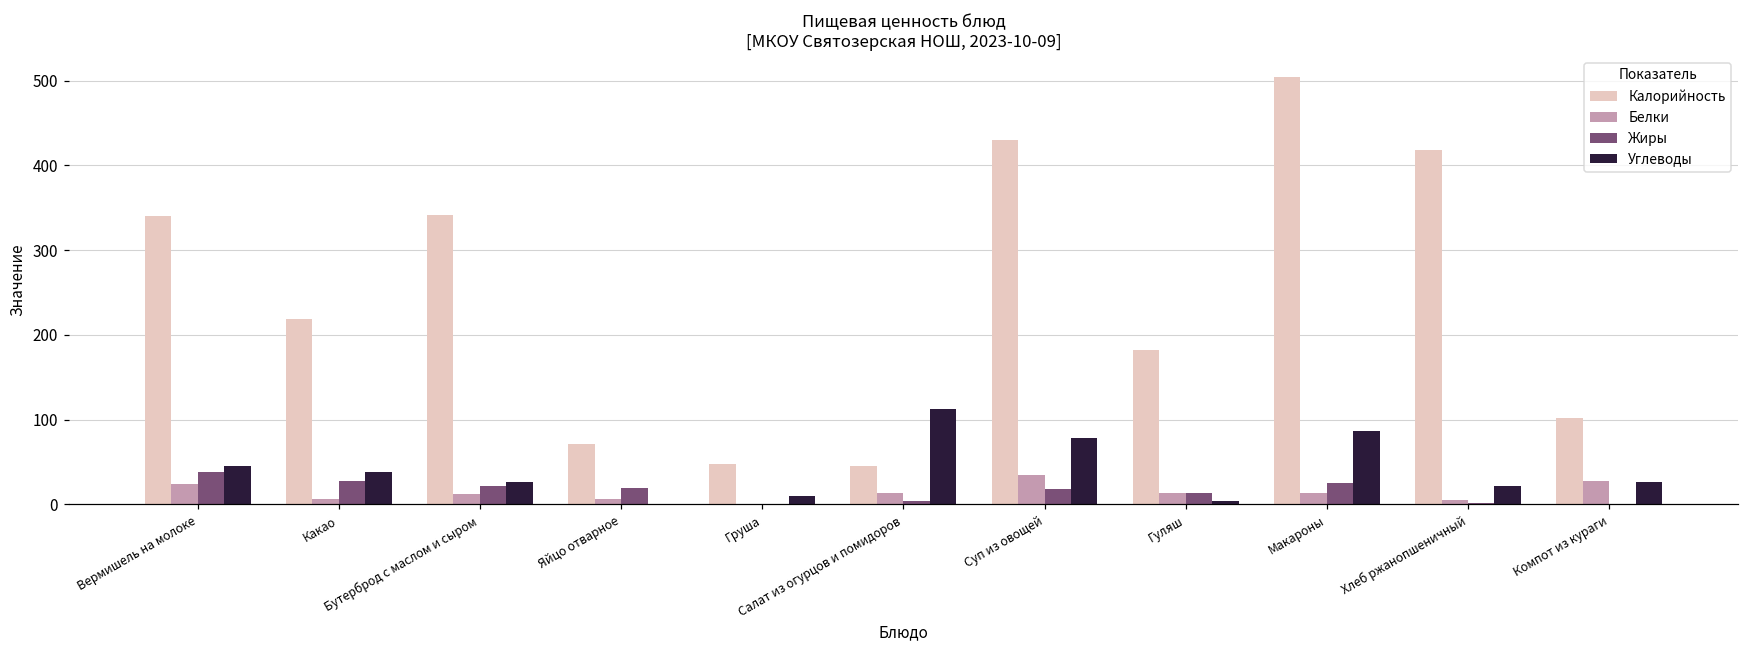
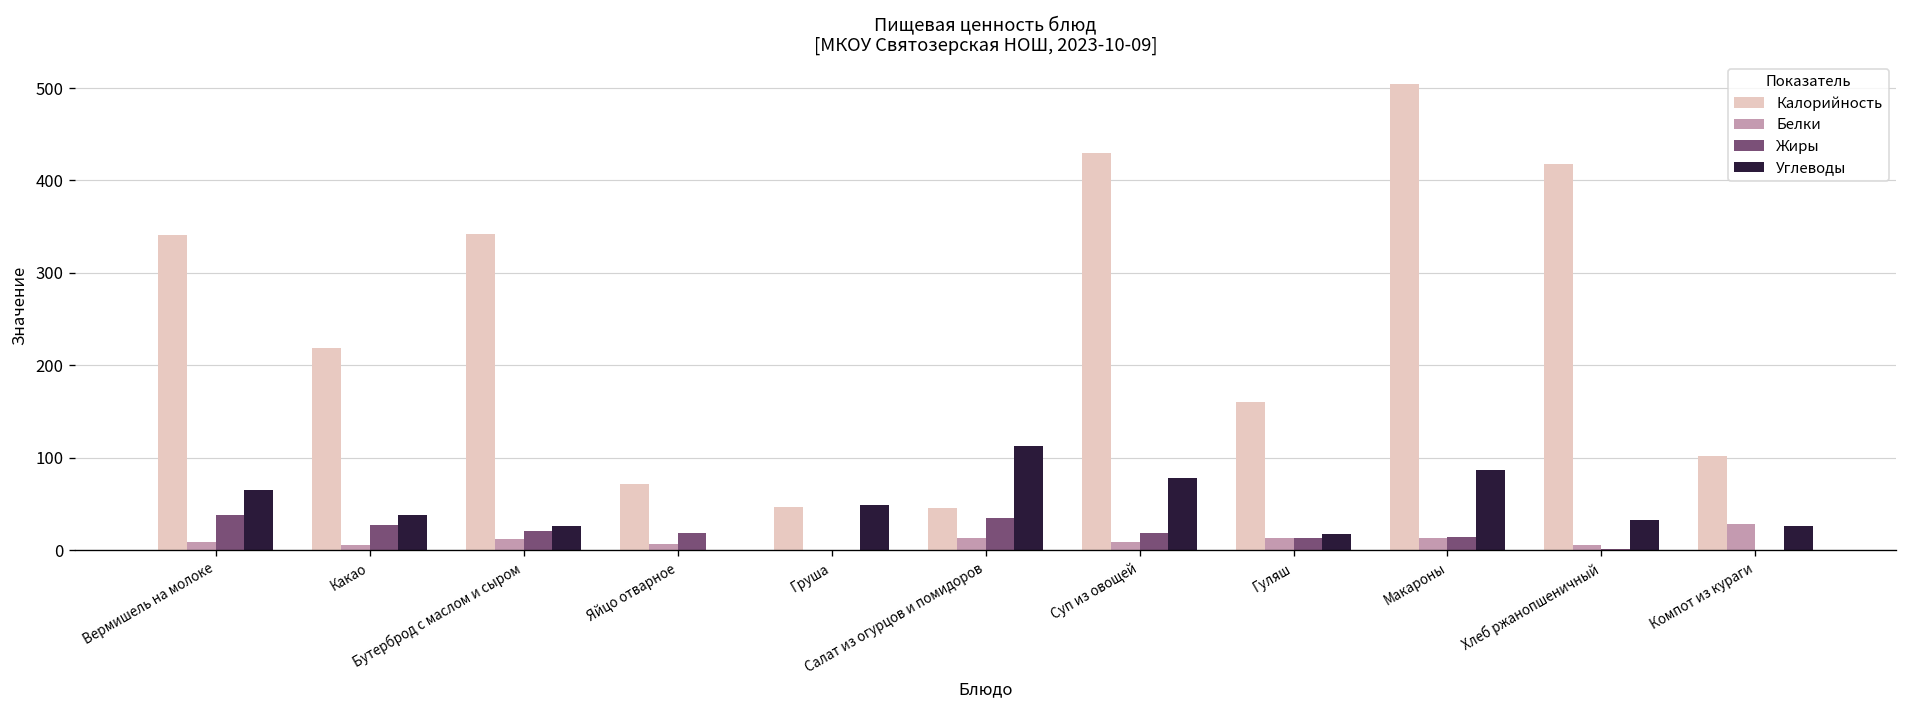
Белки, Вермишель на молоке: 20 -> 10
Углеводы, Вермишель на молоке: 50 -> 60
Углеводы, Груша: 10 -> 50
Жиры, Салат из огурцов и помидоров: 0 -> 40
Белки, Суп из овощей: 30 -> 10
Калорийность, Гуляш: 180 -> 160
Углеводы, Гуляш: 0 -> 20
Жиры, Макароны: 30 -> 10
Углеводы, Хлеб ржанопшеничный: 20 -> 30
